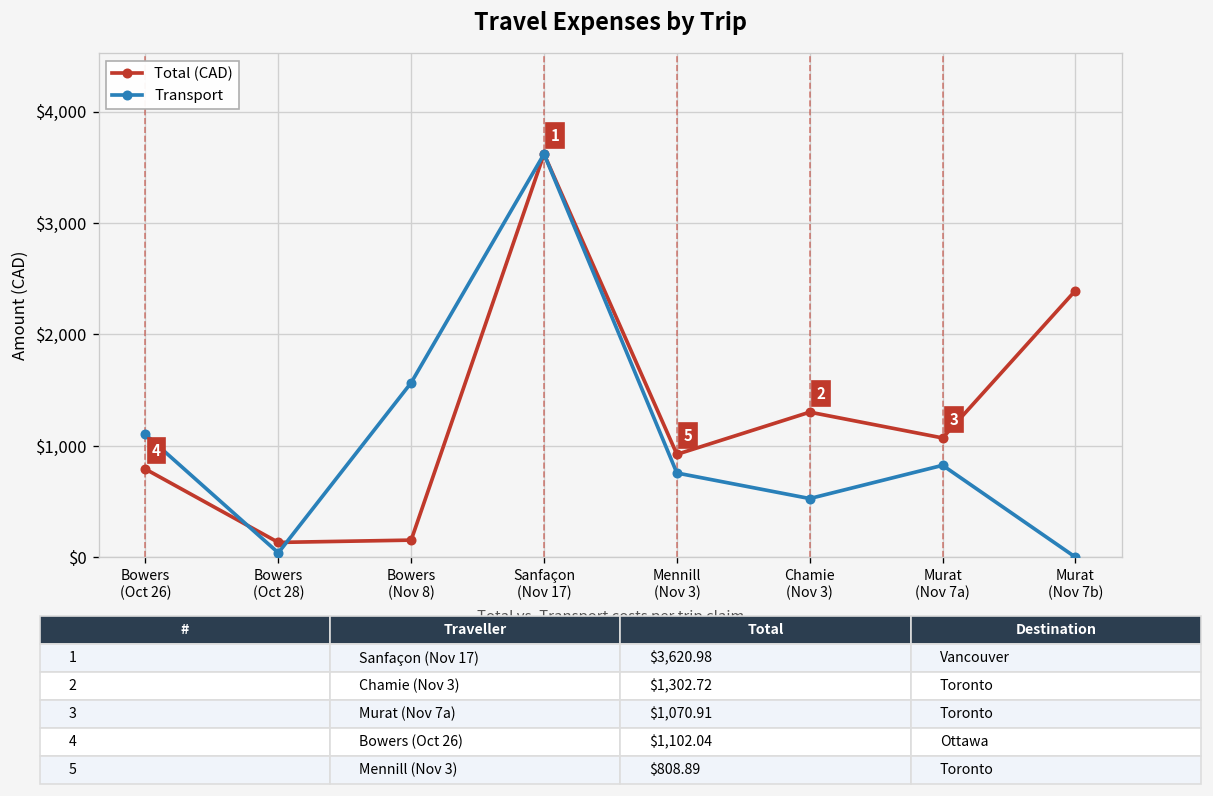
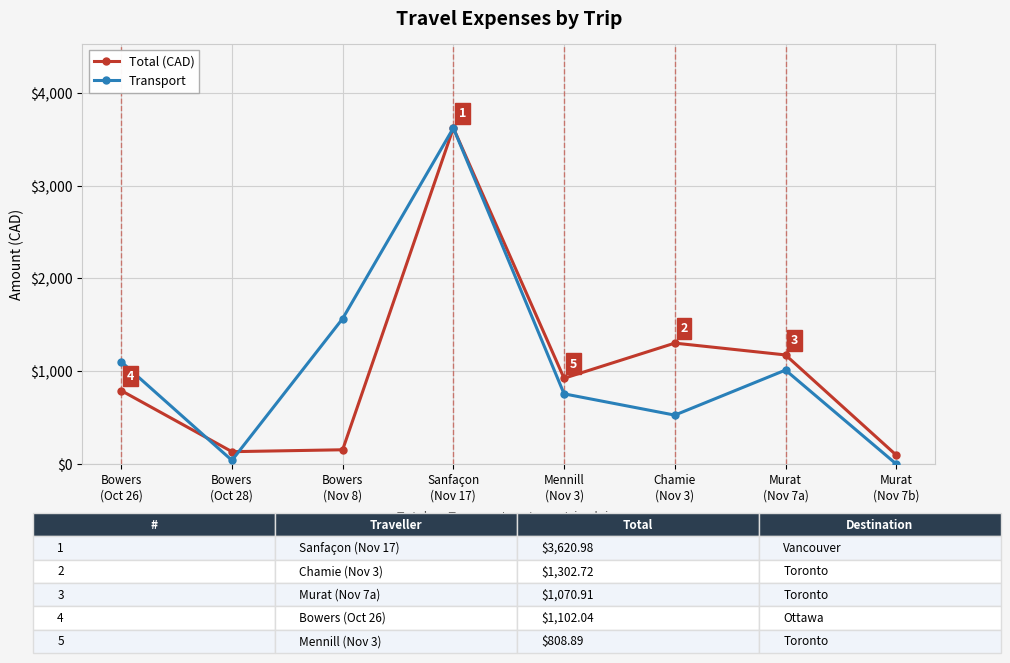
Total (CAD), Murat (Nov 7a): $1,100 -> $1,200
Transport, Murat (Nov 7a): $800 -> $1,000
Total (CAD), Murat (Nov 7b): $2,400 -> $100
